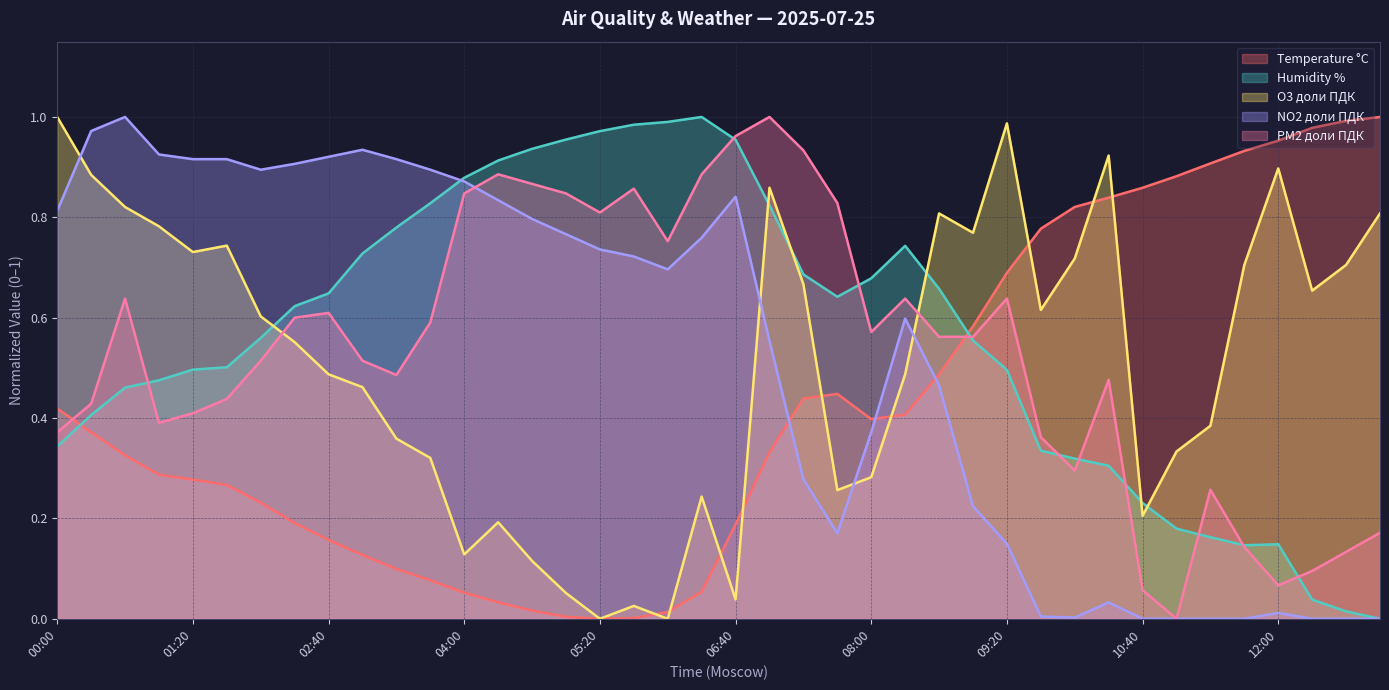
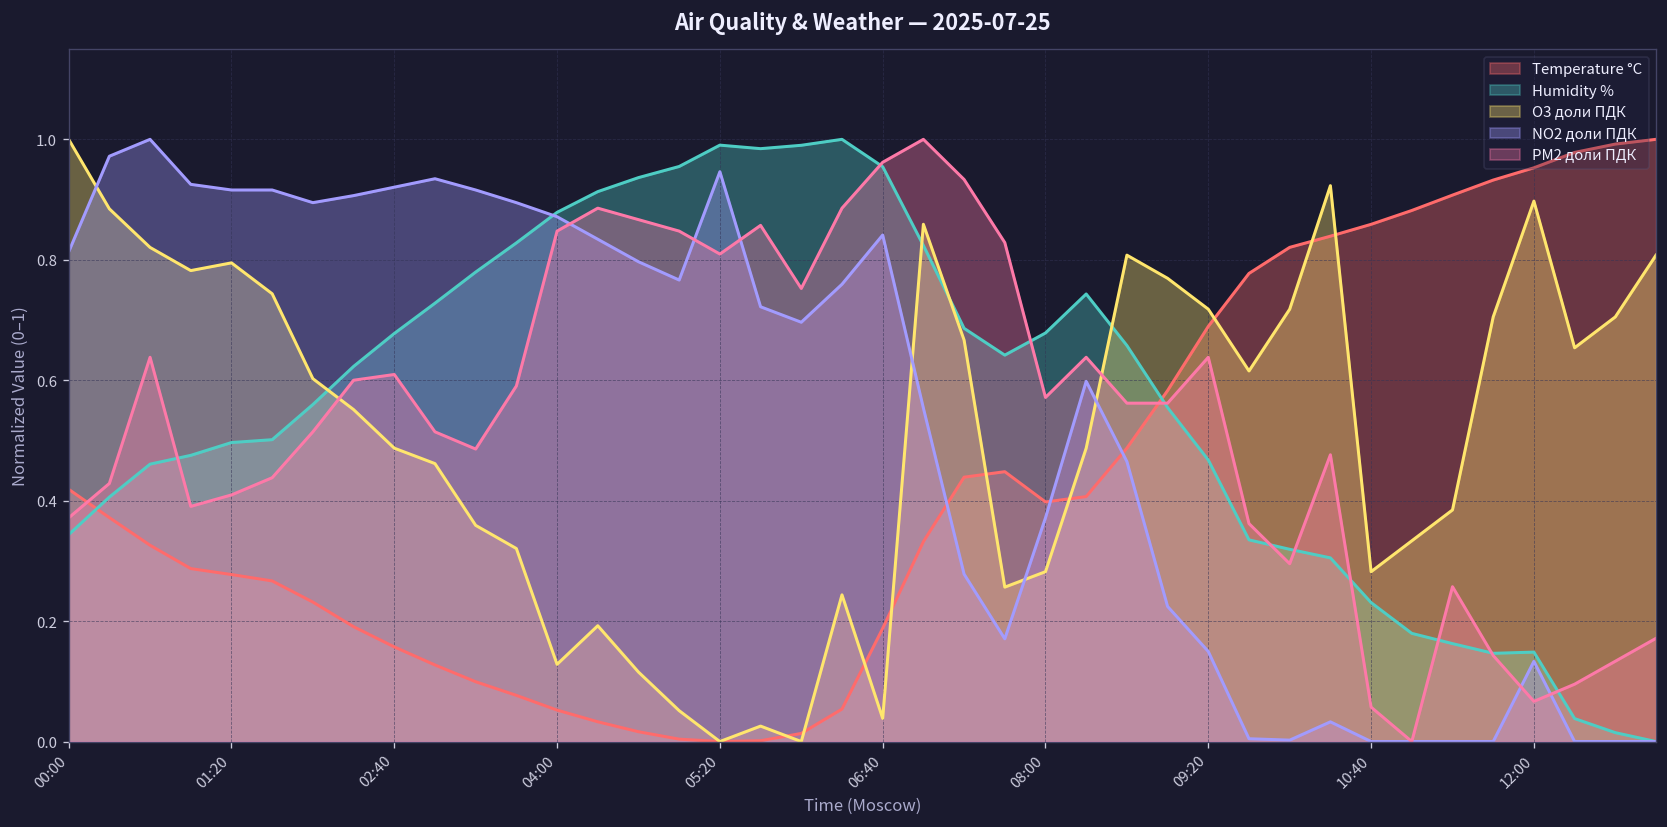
O3 доли ПДК, 01:20: 0.73 -> 0.79
Humidity %, 02:40: 0.65 -> 0.68
Humidity %, 05:20: 0.97 -> 0.99
NO2 доли ПДК, 05:20: 0.74 -> 0.95
Humidity %, 09:20: 0.50 -> 0.47
O3 доли ПДК, 09:20: 0.99 -> 0.72
O3 доли ПДК, 10:40: 0.21 -> 0.28
NO2 доли ПДК, 12:00: 0.01 -> 0.13
